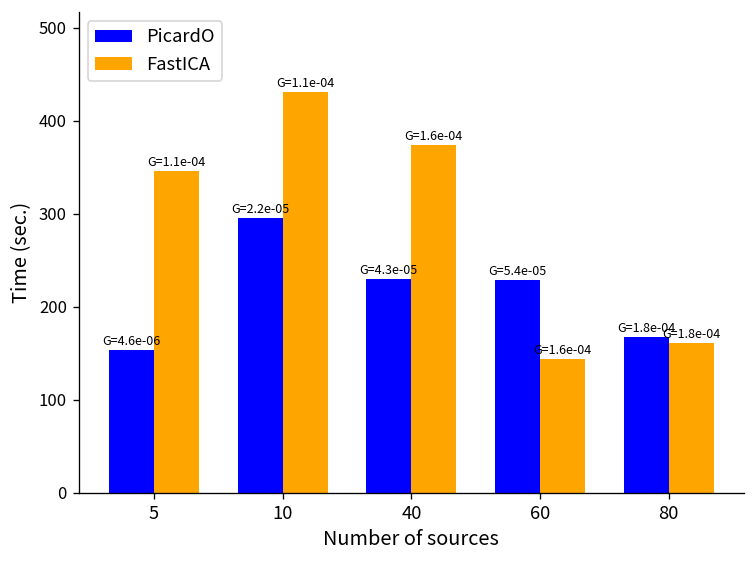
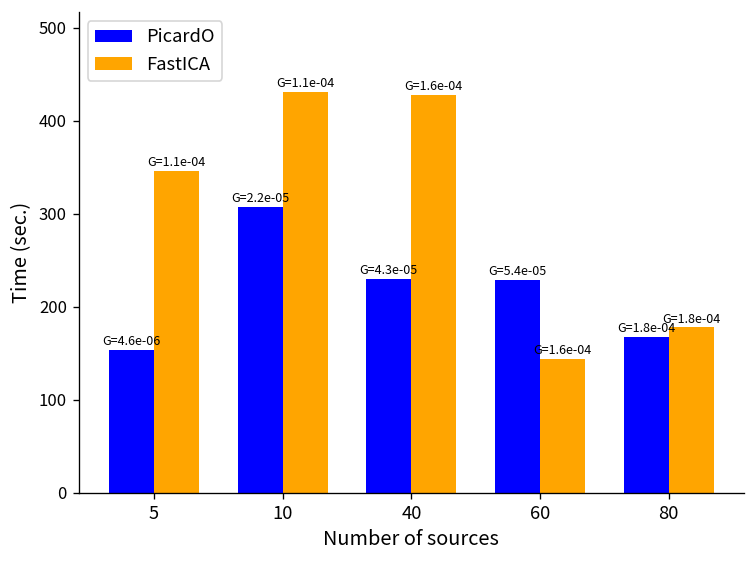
PicardO, 10: 300 -> 310
FastICA, 40: 370 -> 430
FastICA, 80: 160 -> 180
